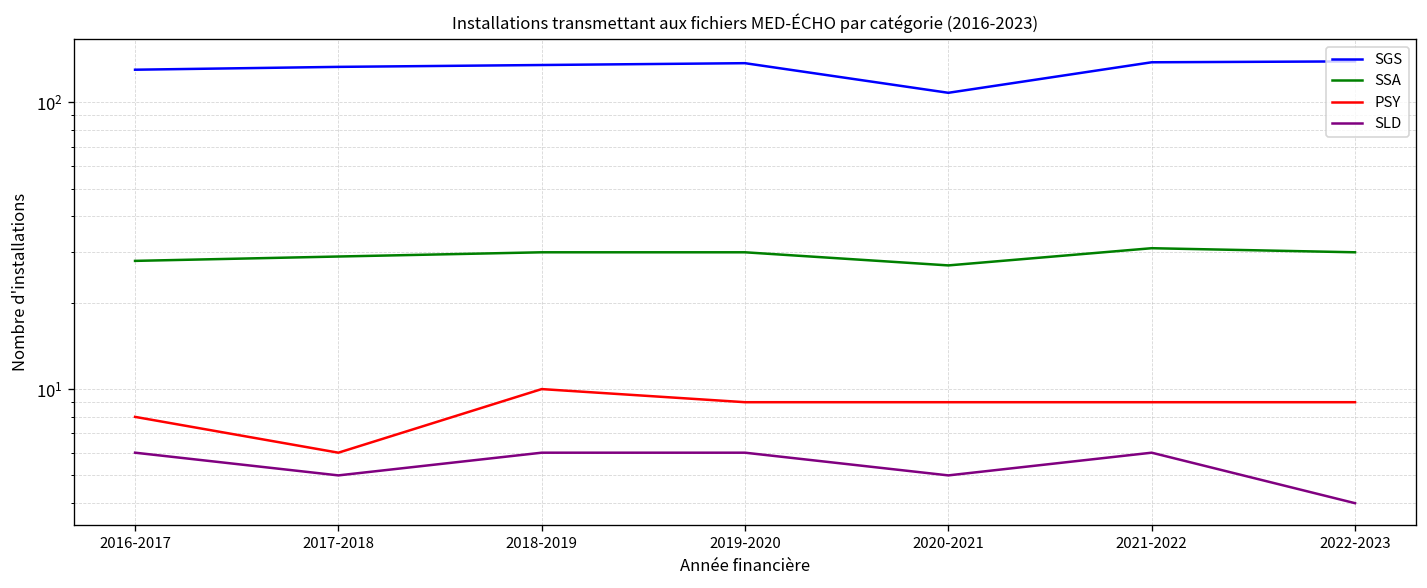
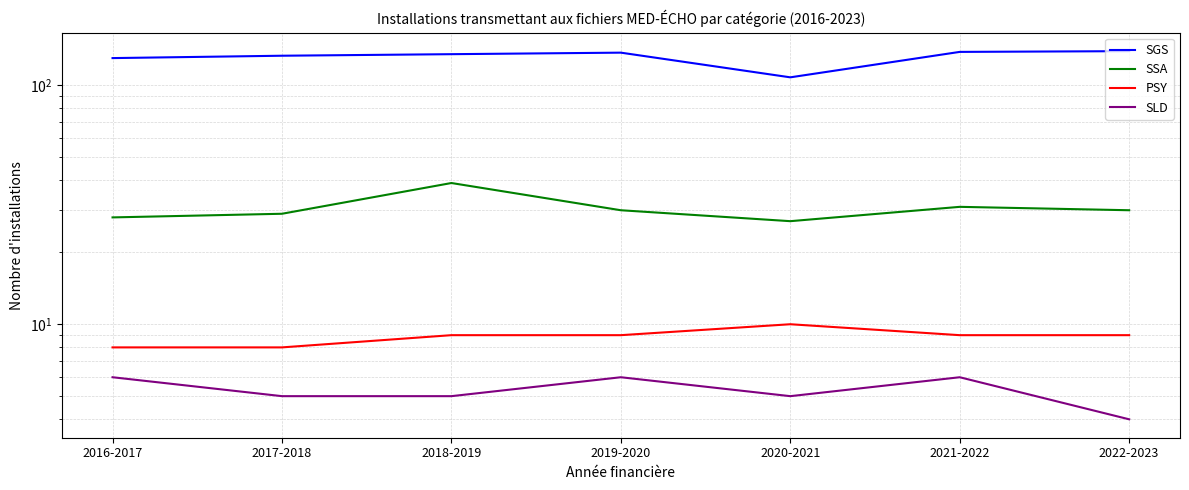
PSY, 2017-2018: 6 -> 8
SSA, 2018-2019: 30 -> 39
PSY, 2018-2019: 10 -> 9
SLD, 2018-2019: 6 -> 5
PSY, 2020-2021: 9 -> 10
